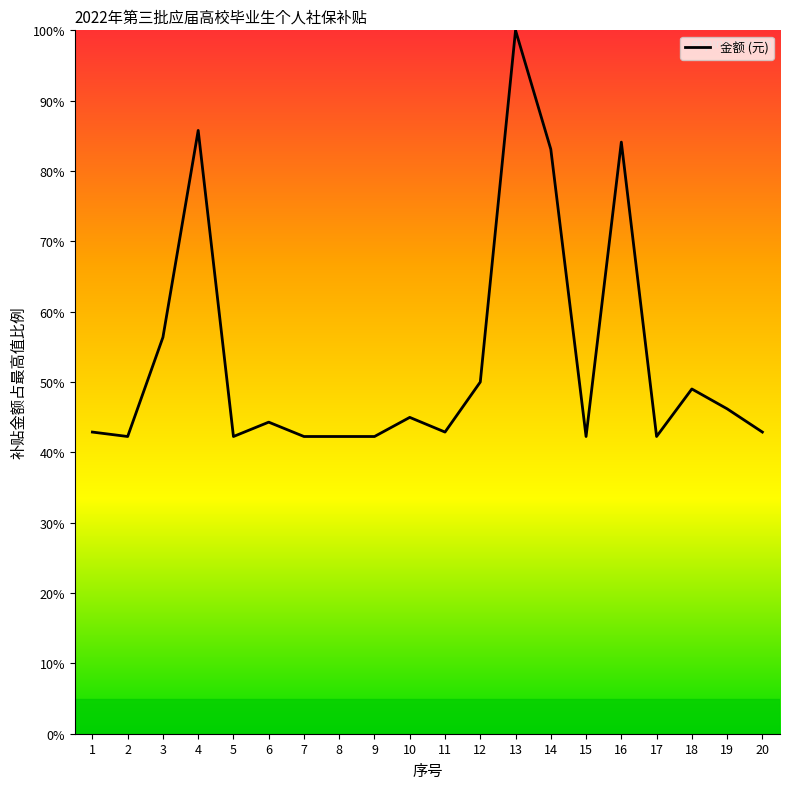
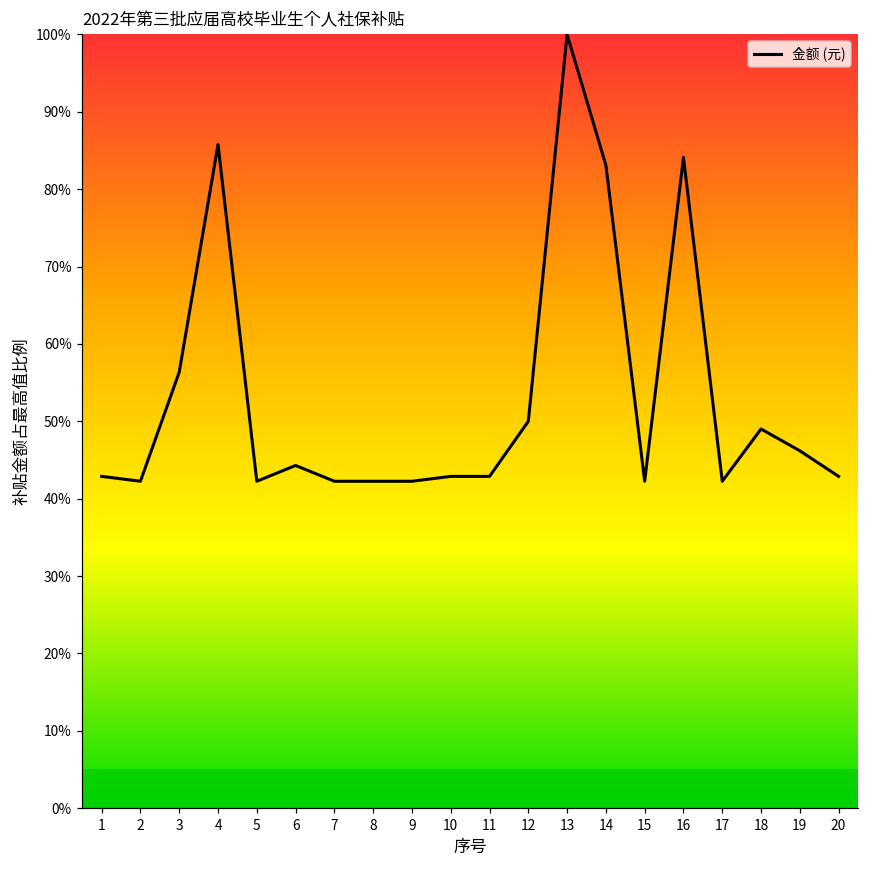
10: 45% -> 43%
